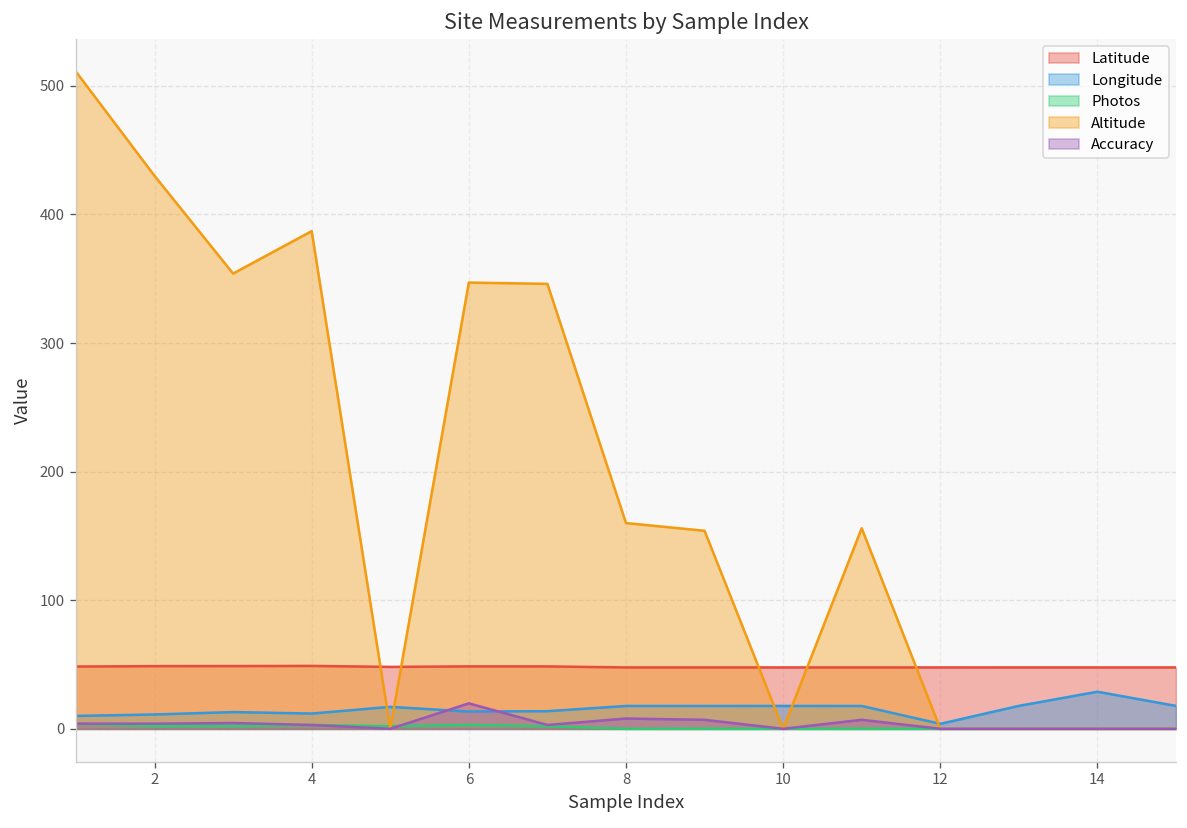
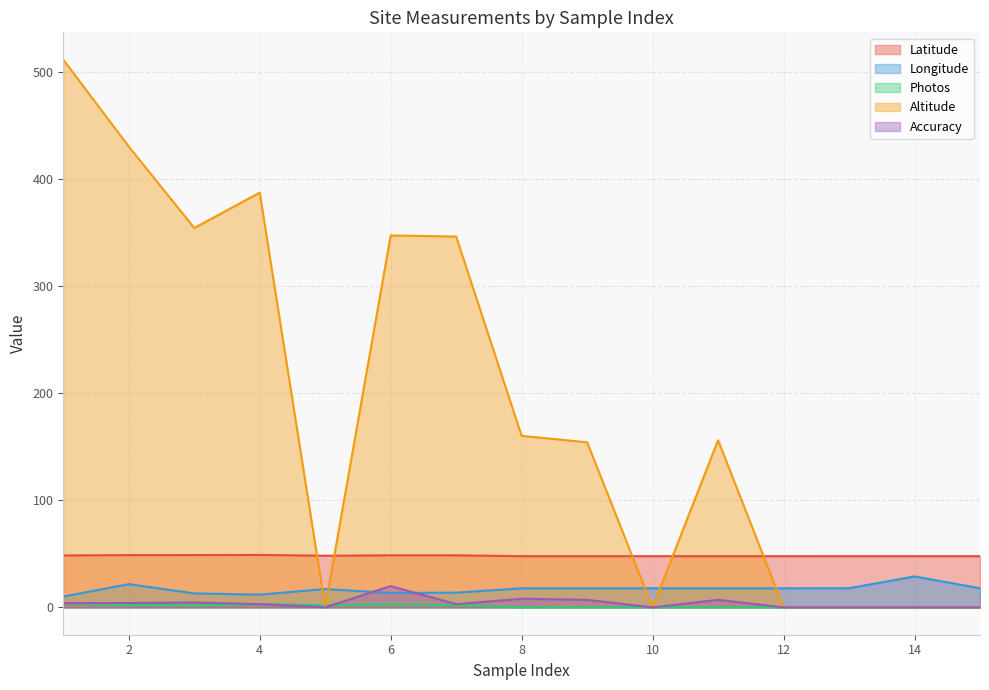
Longitude, 2: 11 -> 22
Longitude, 12: 4 -> 18
